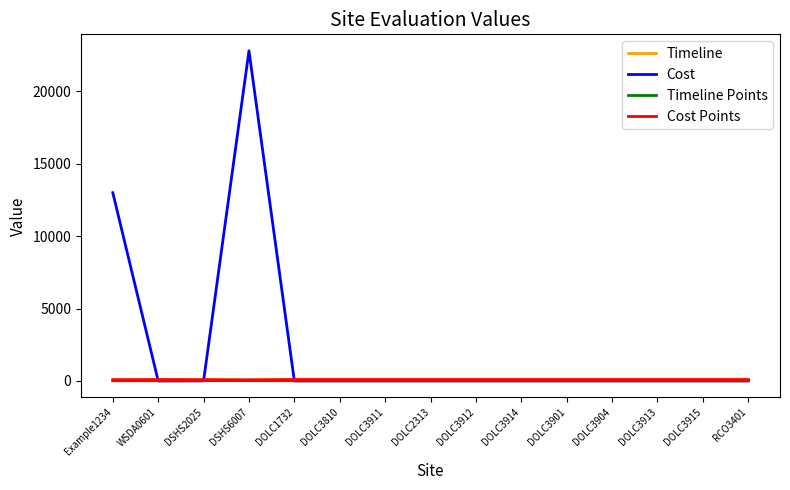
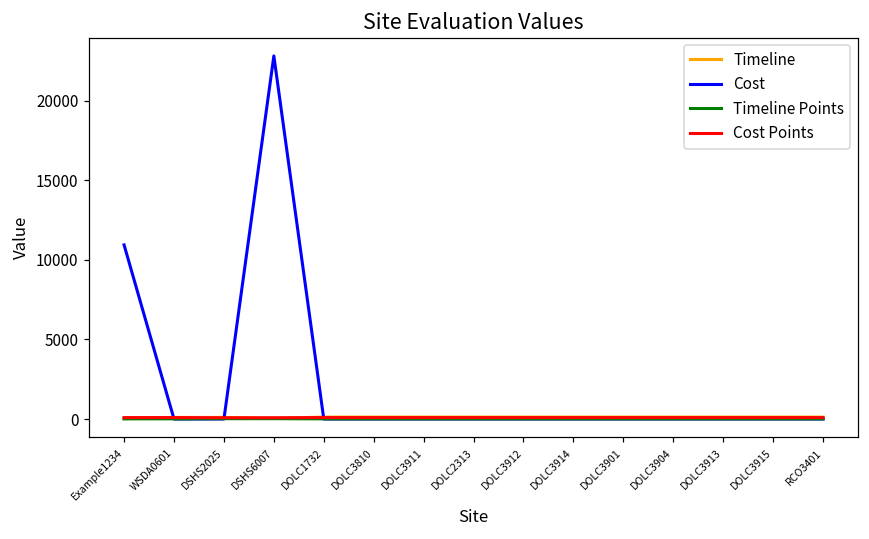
Cost, Example1234: 13000 -> 10900
